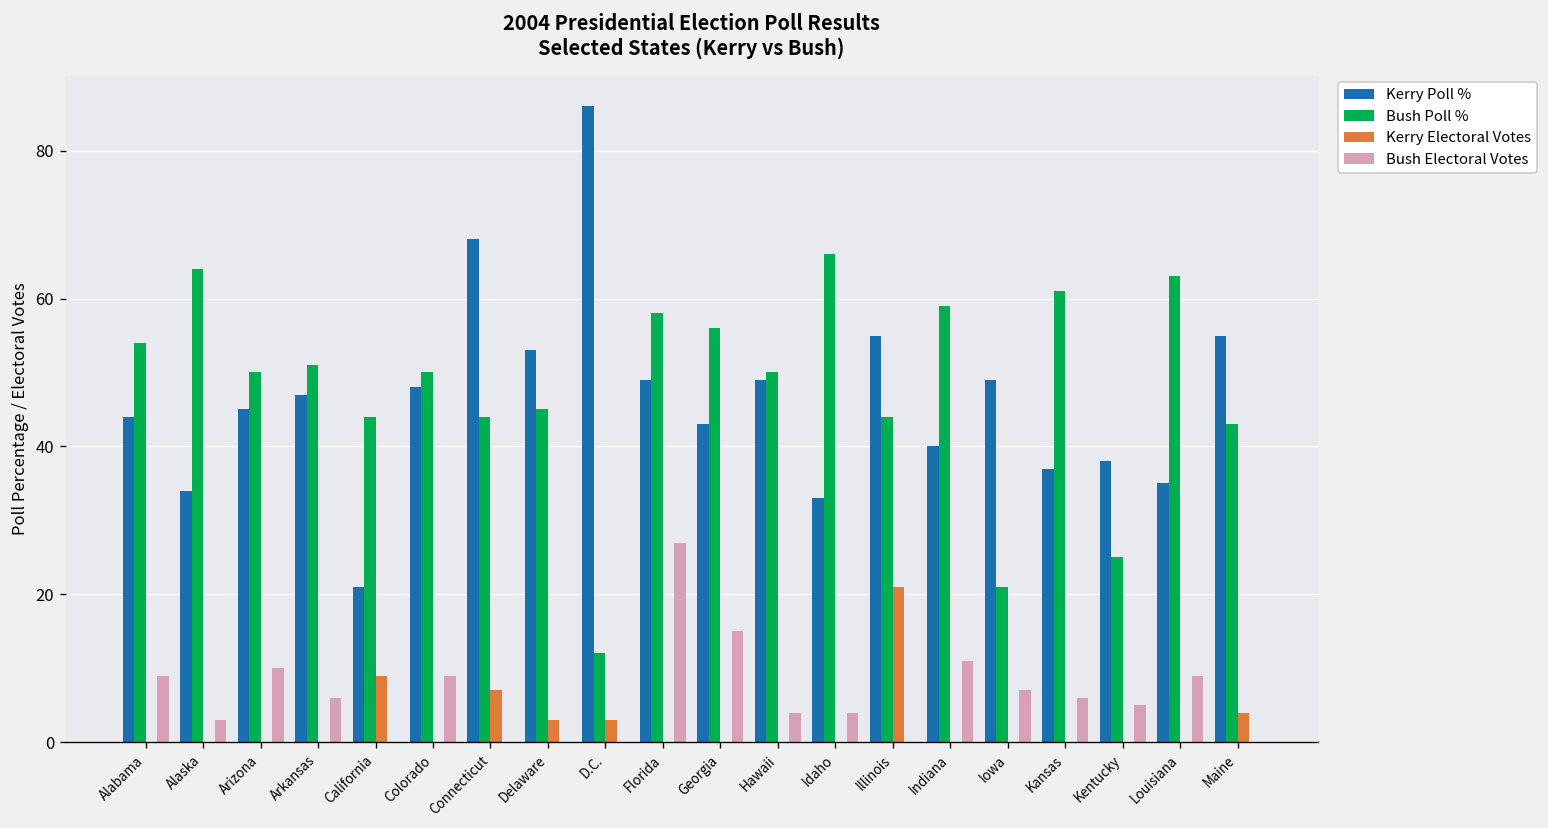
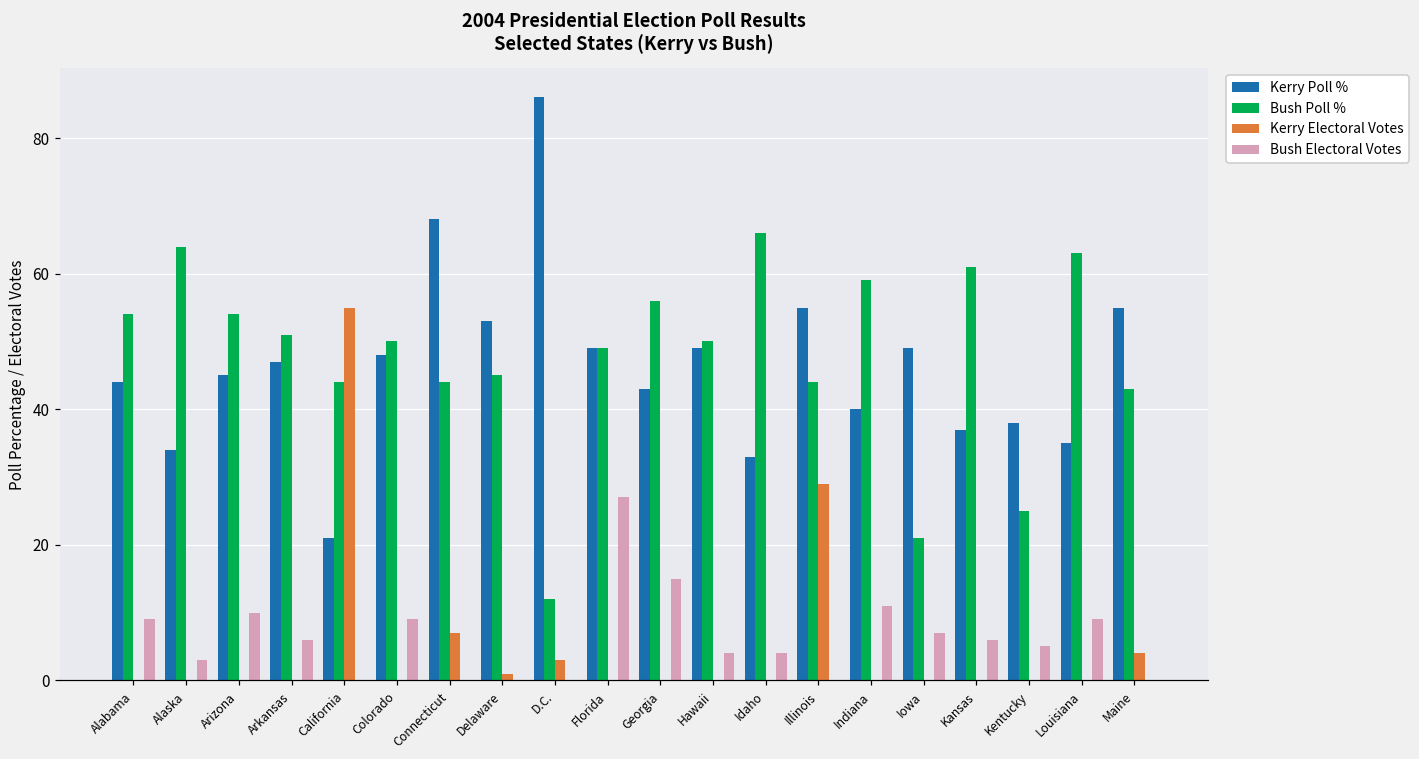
Bush Poll %, Arizona: 50 -> 54
Kerry Electoral Votes, California: 9 -> 55
Kerry Electoral Votes, Delaware: 3 -> 1
Bush Poll %, Florida: 58 -> 49
Kerry Electoral Votes, Illinois: 21 -> 29
